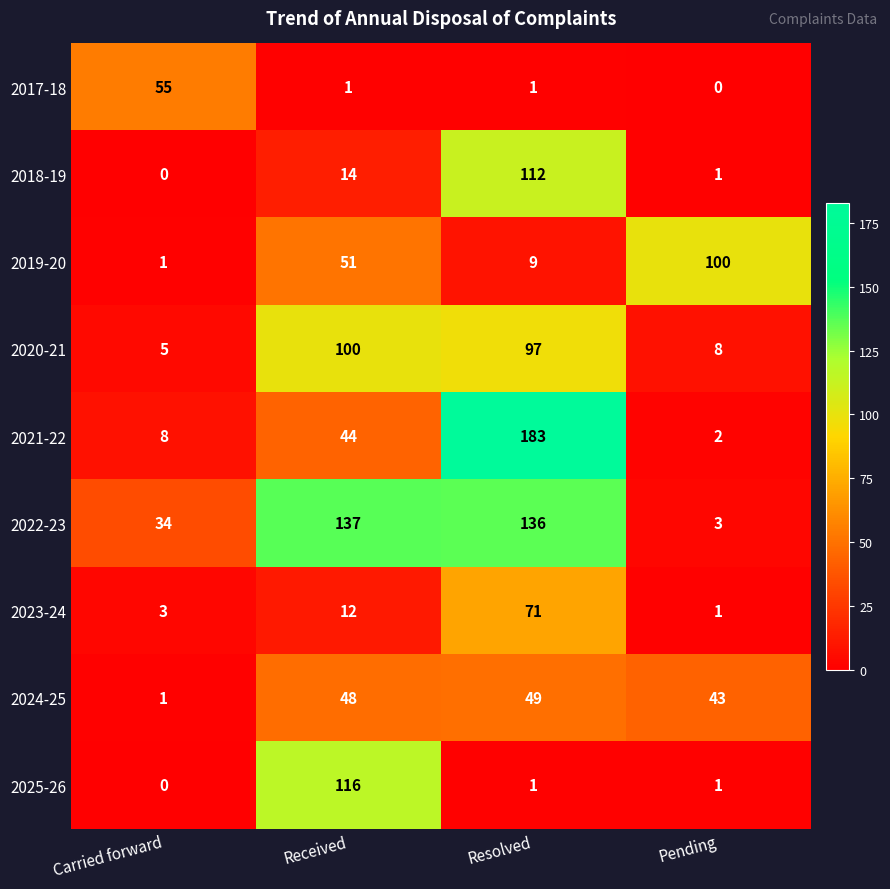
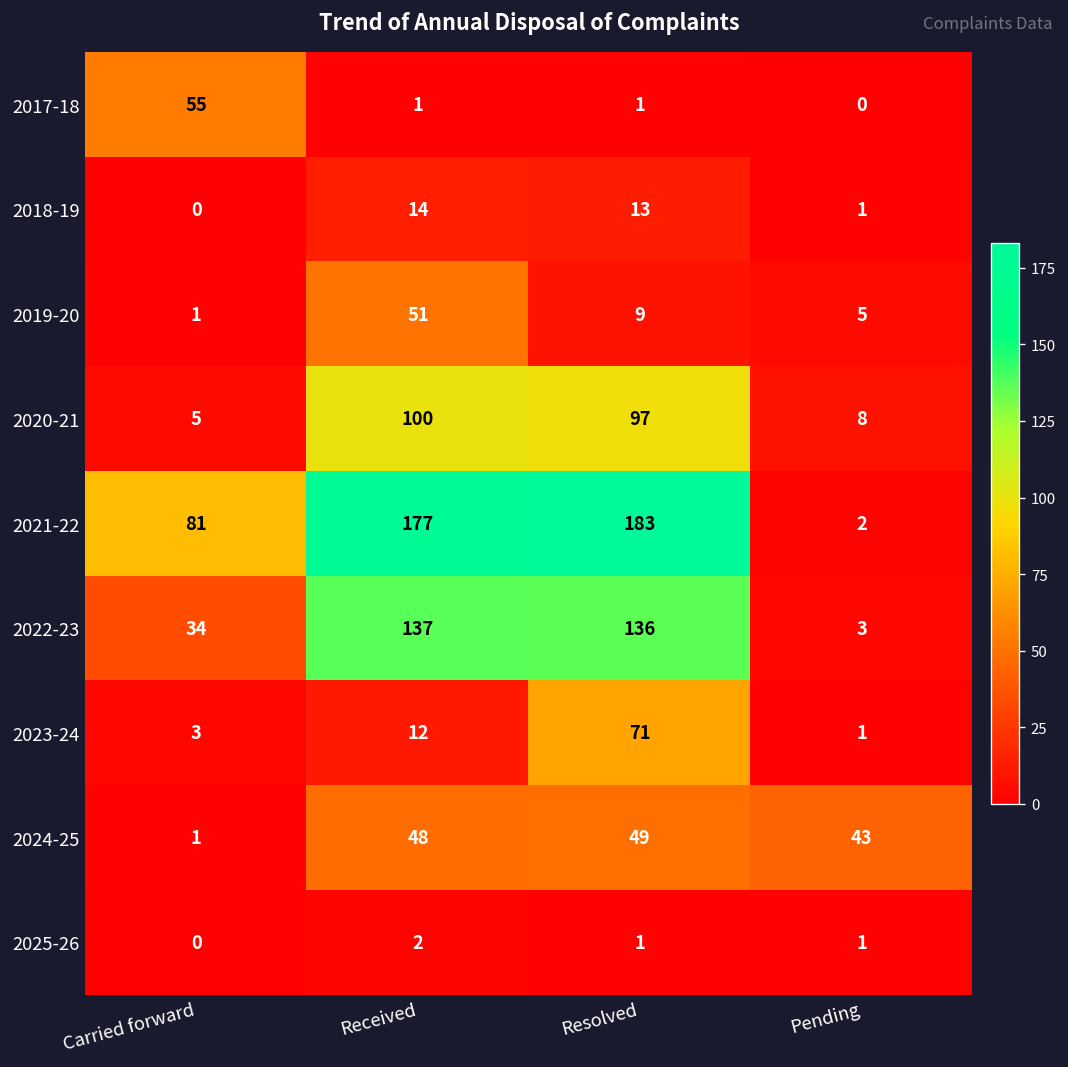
2018-19, Resolved: 112 -> 13
2019-20, Pending: 100 -> 5
2021-22, Carried forward: 8 -> 81
2021-22, Received: 44 -> 177
2025-26, Received: 116 -> 2
